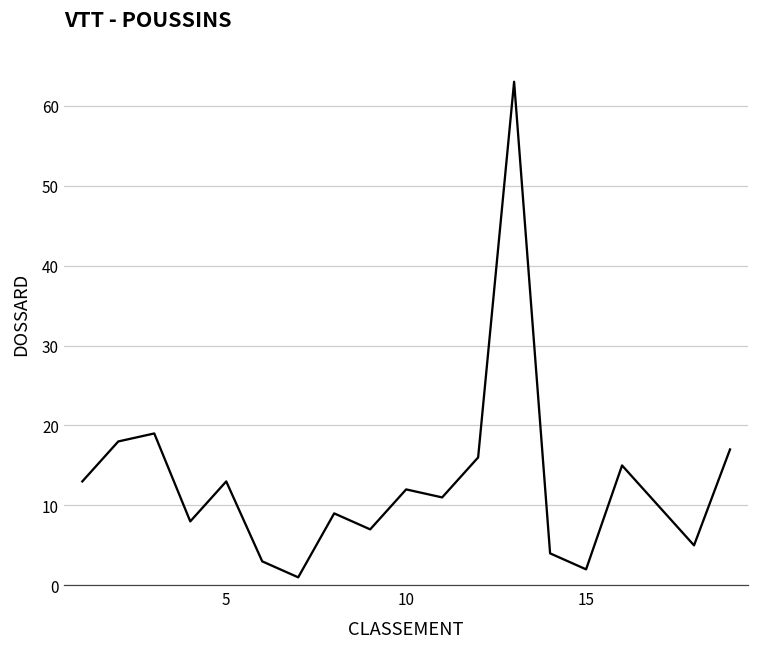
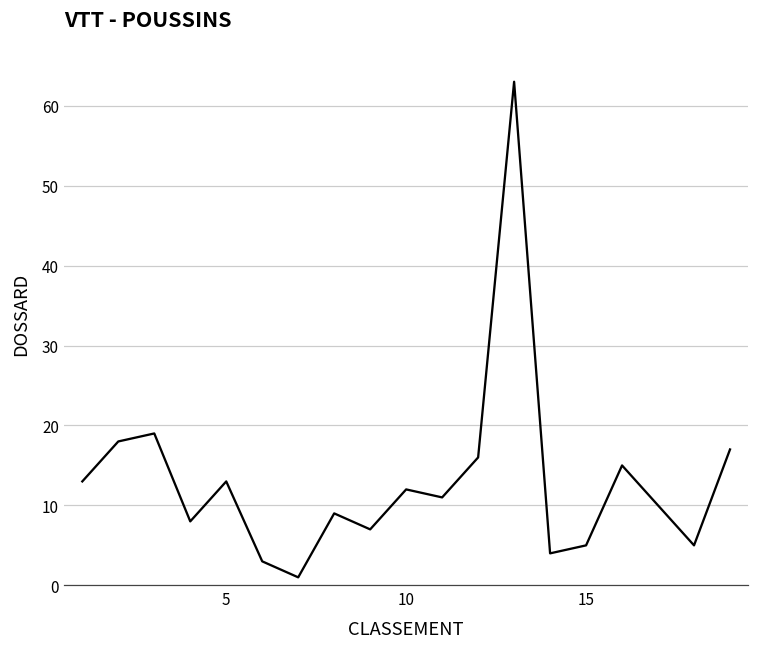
15: 2 -> 5
